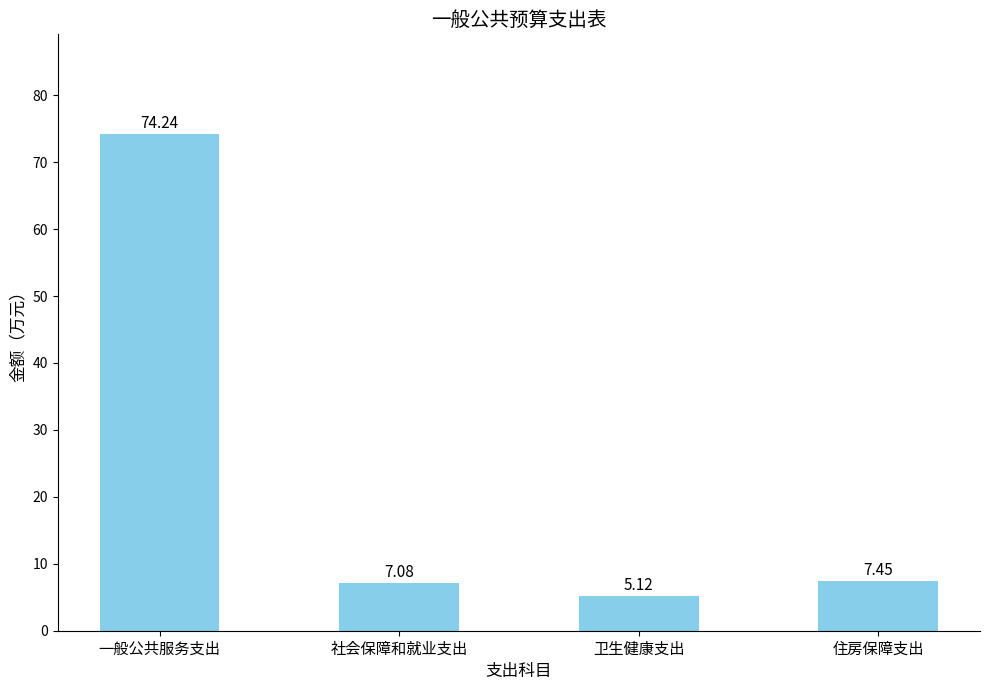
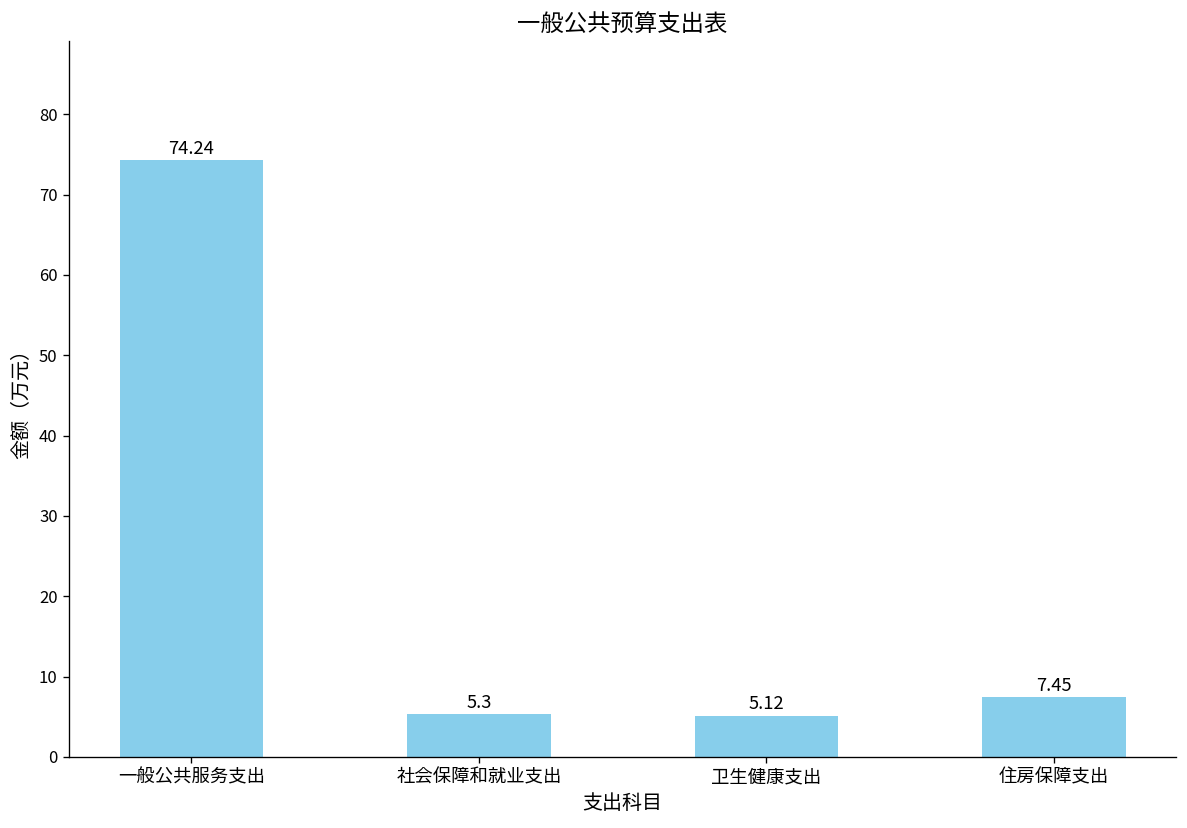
社会保障和就业支出: 7.08 -> 5.3
